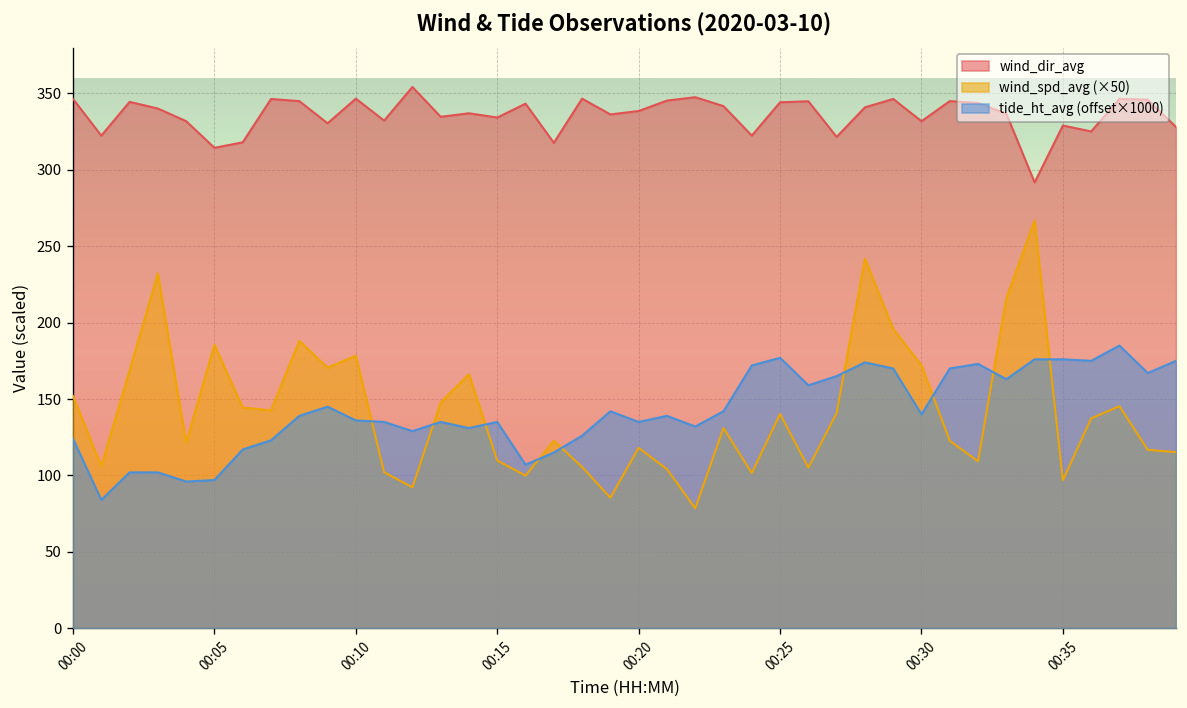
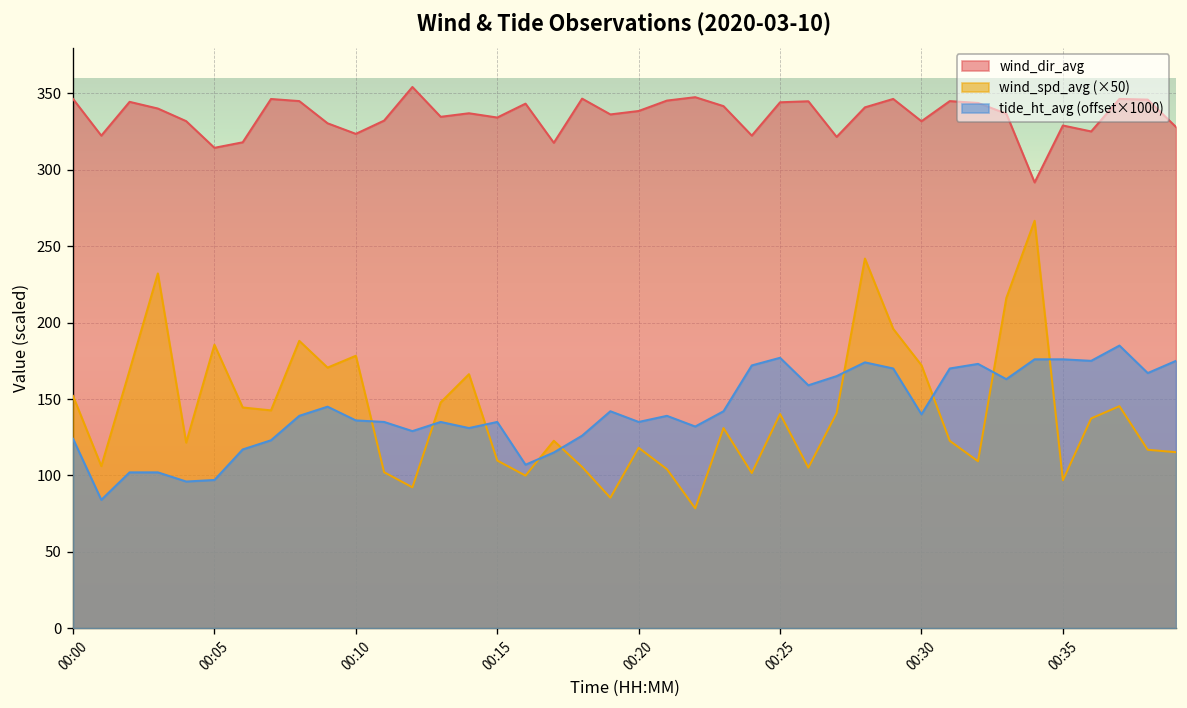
wind_dir_avg, 00:10: 347 -> 324
